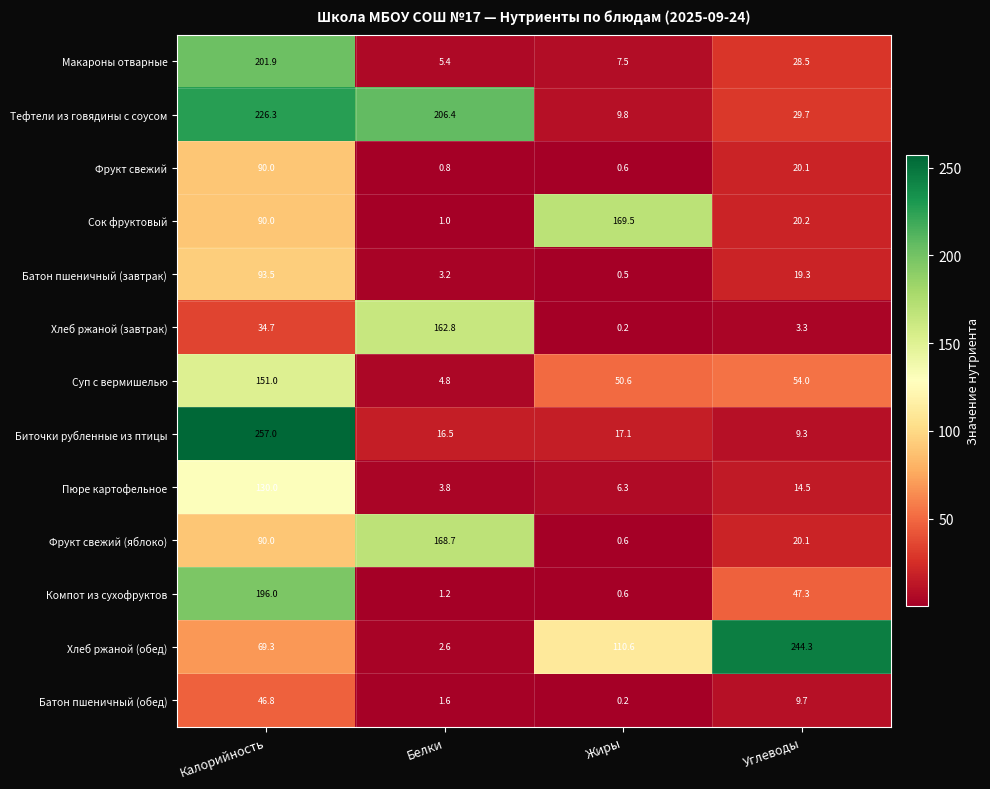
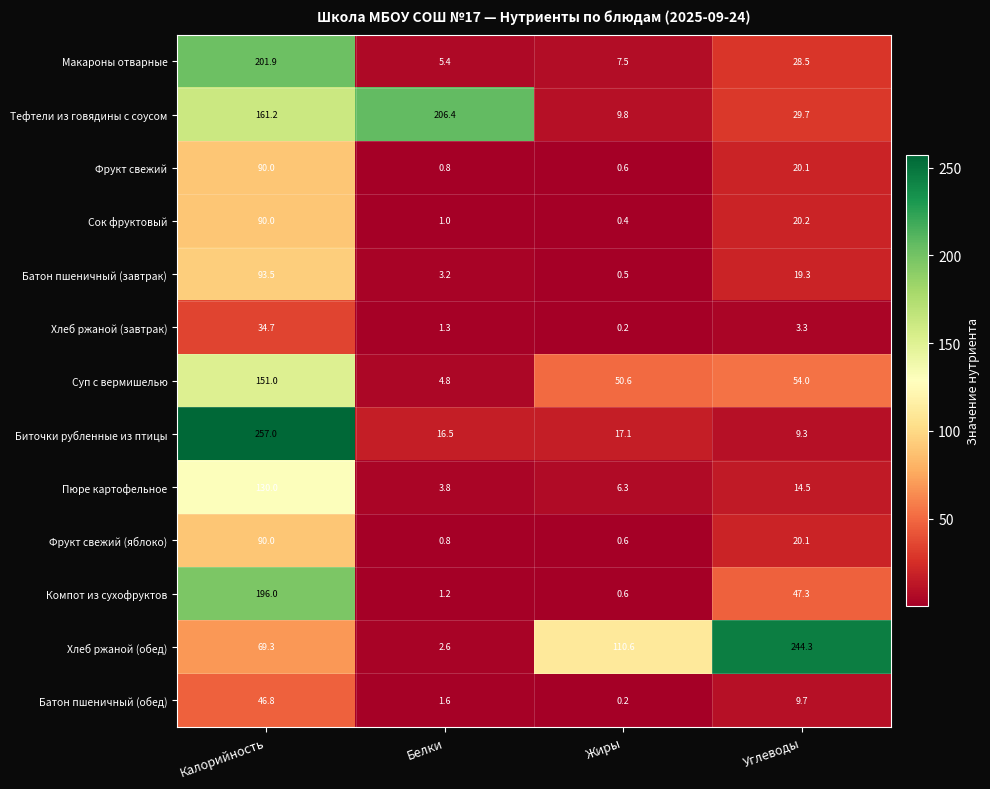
Тефтели из говядины с соусом, Калорийность: 226.3 -> 161.2
Сок фруктовый, Жиры: 169.5 -> 0.4
Хлеб ржаной (завтрак), Белки: 162.8 -> 1.3
Фрукт свежий (яблоко), Белки: 168.7 -> 0.8
